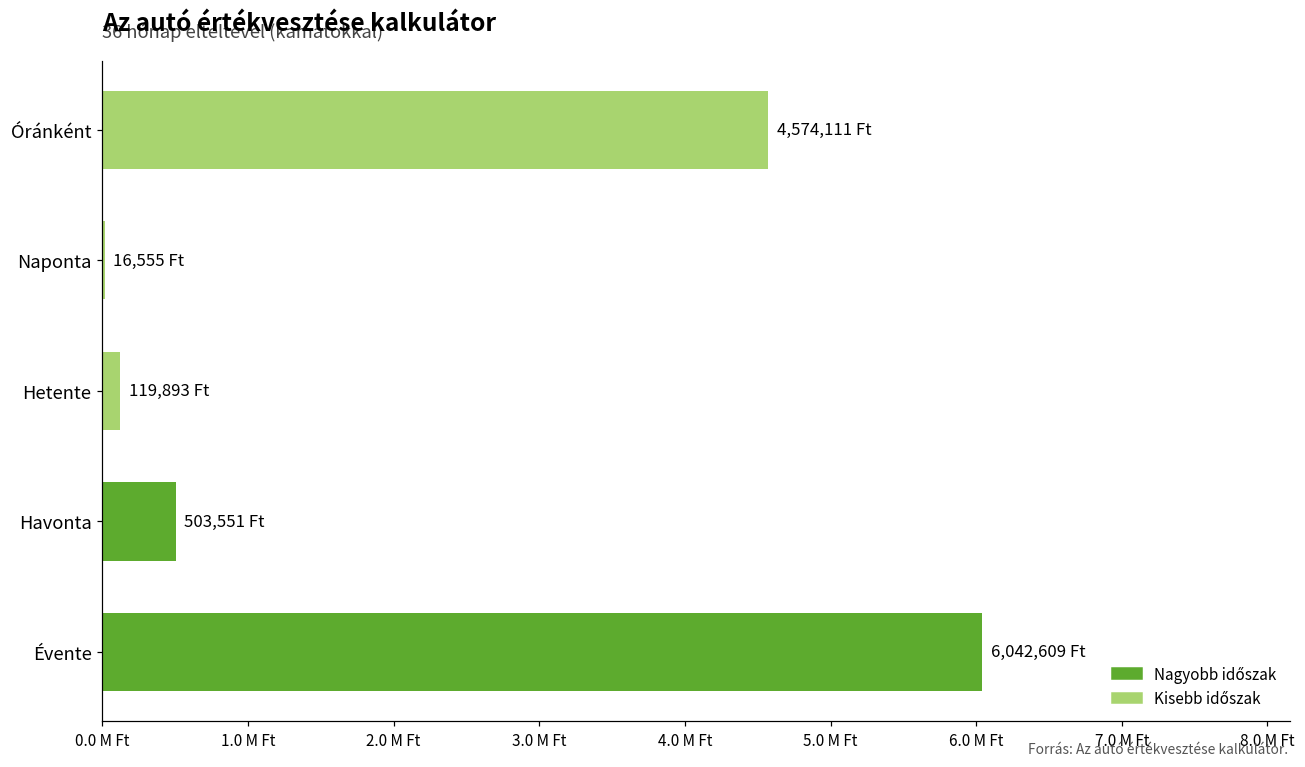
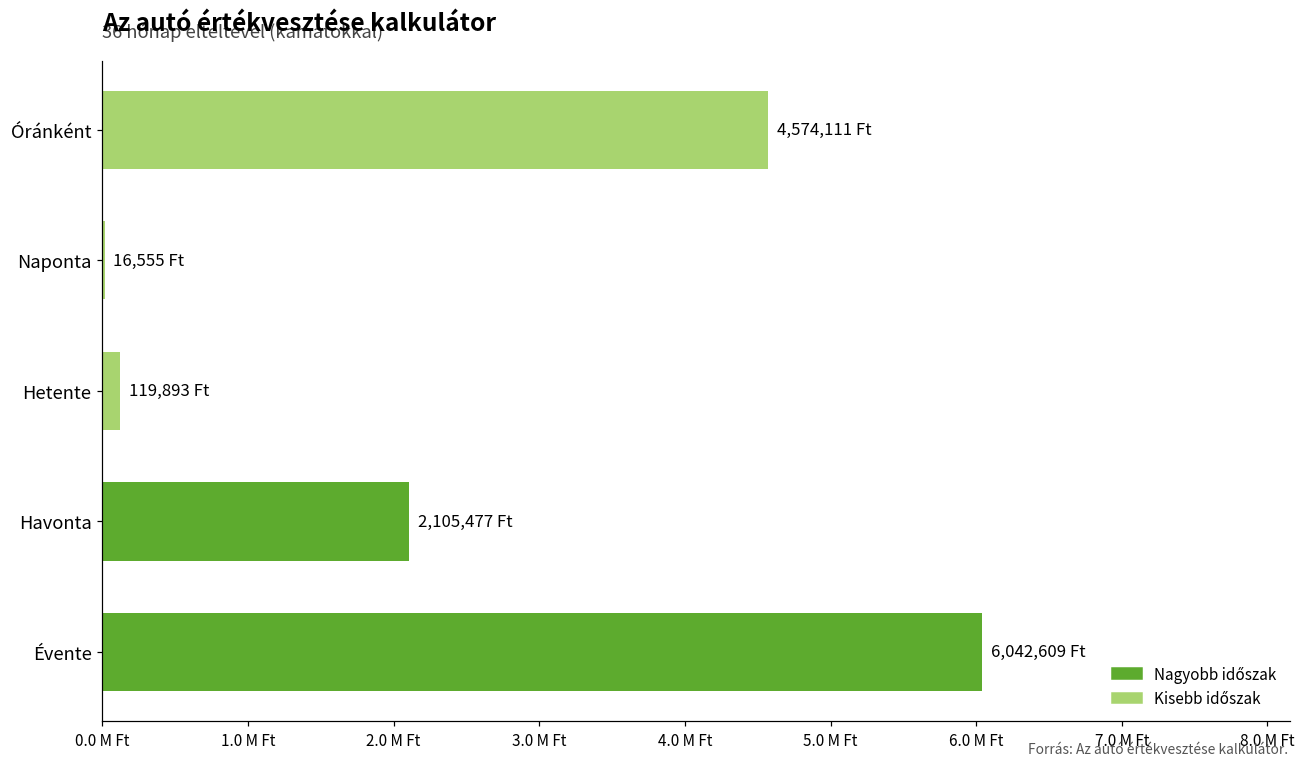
Havonta: 503,551 -> 2,105,477
